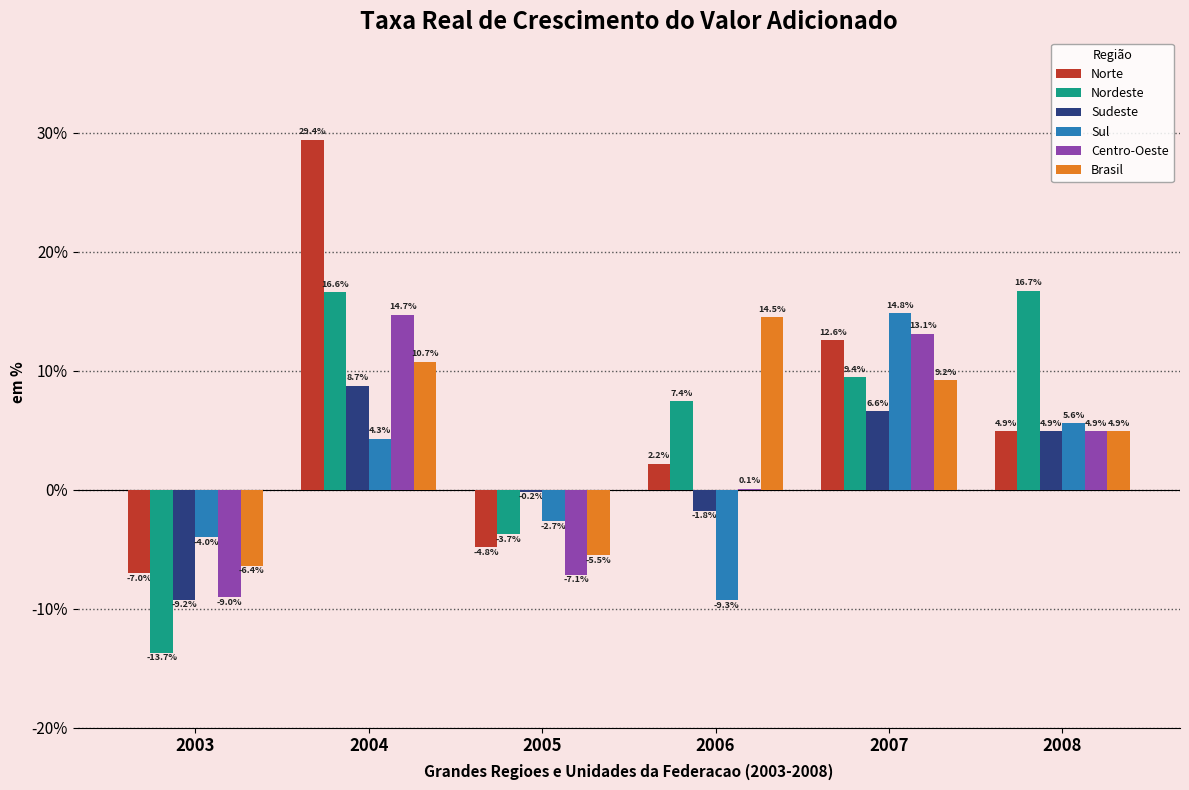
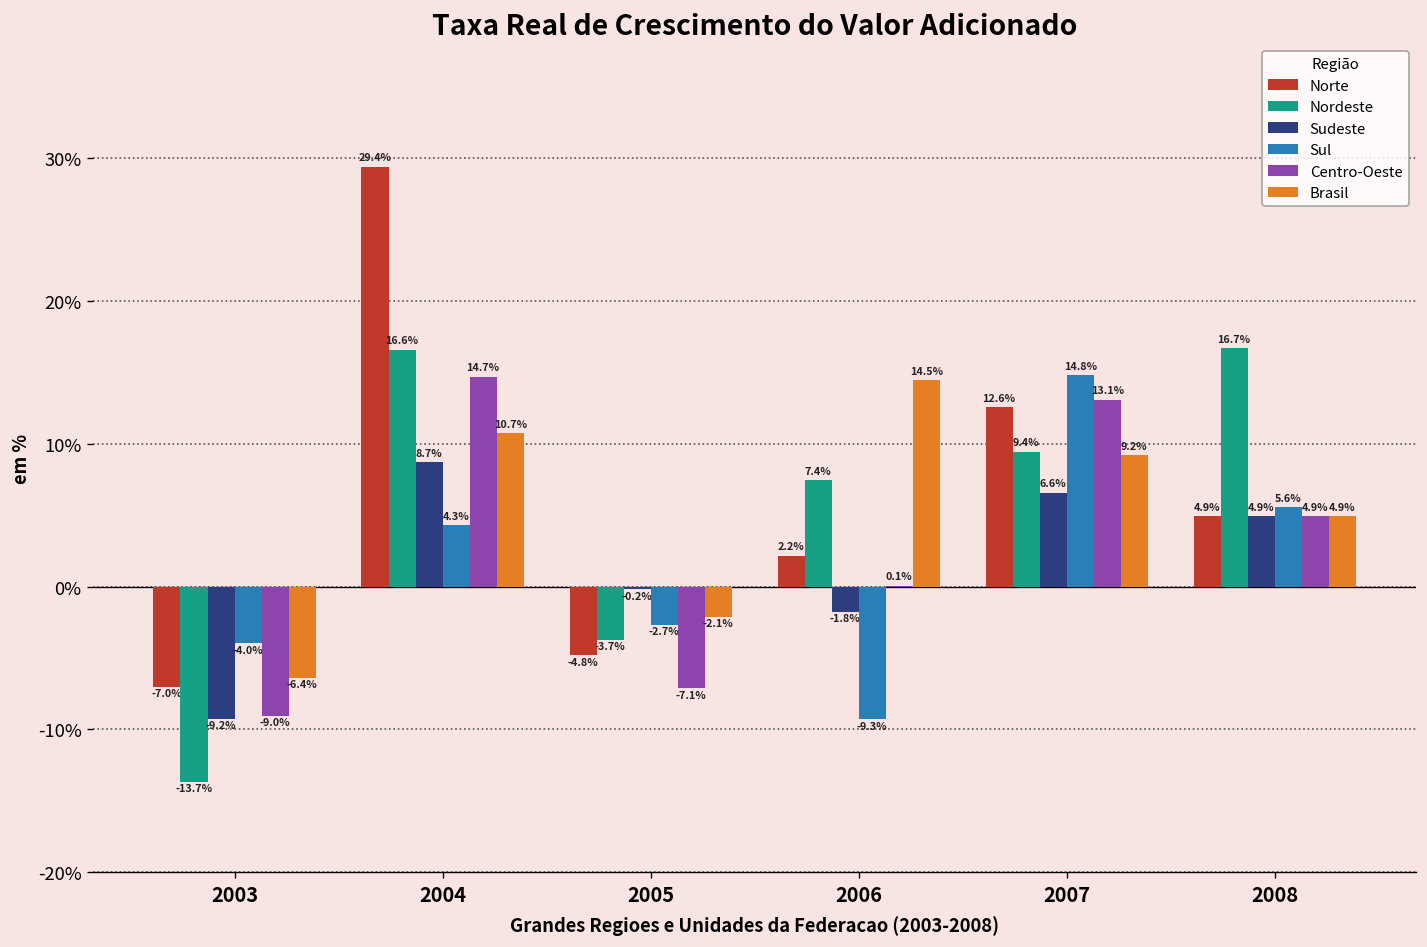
Brasil, 2005: -5.5% -> -2.1%
